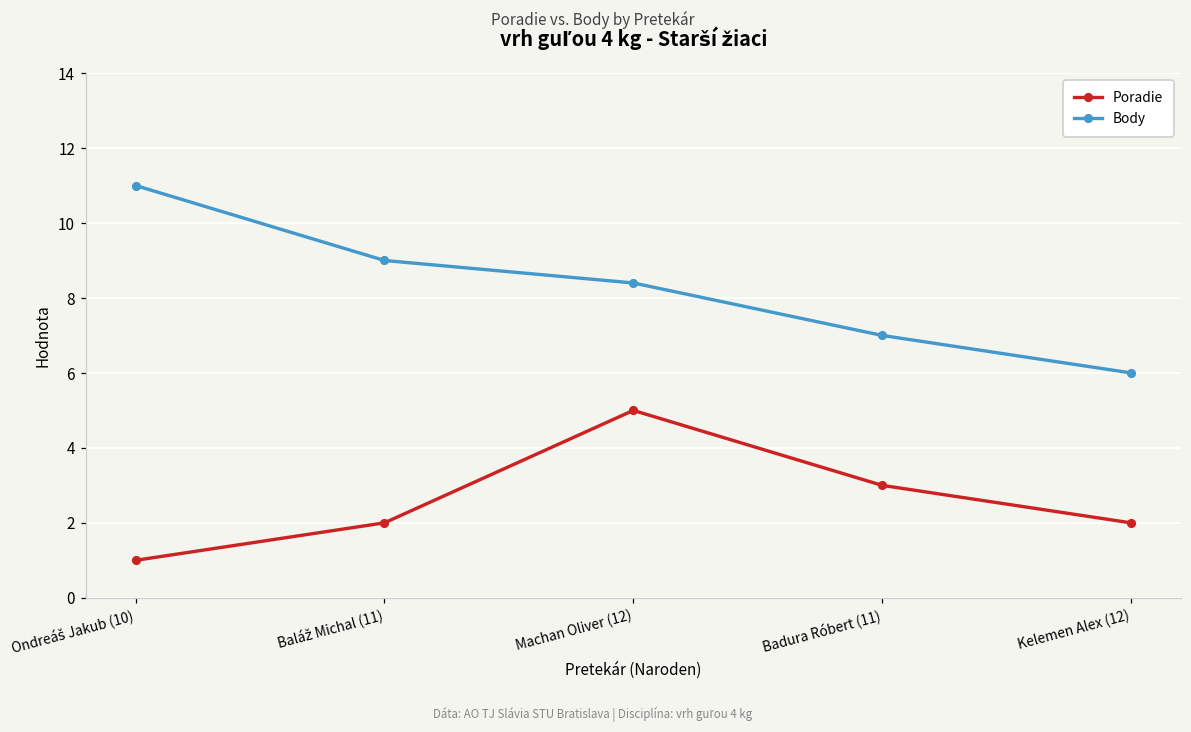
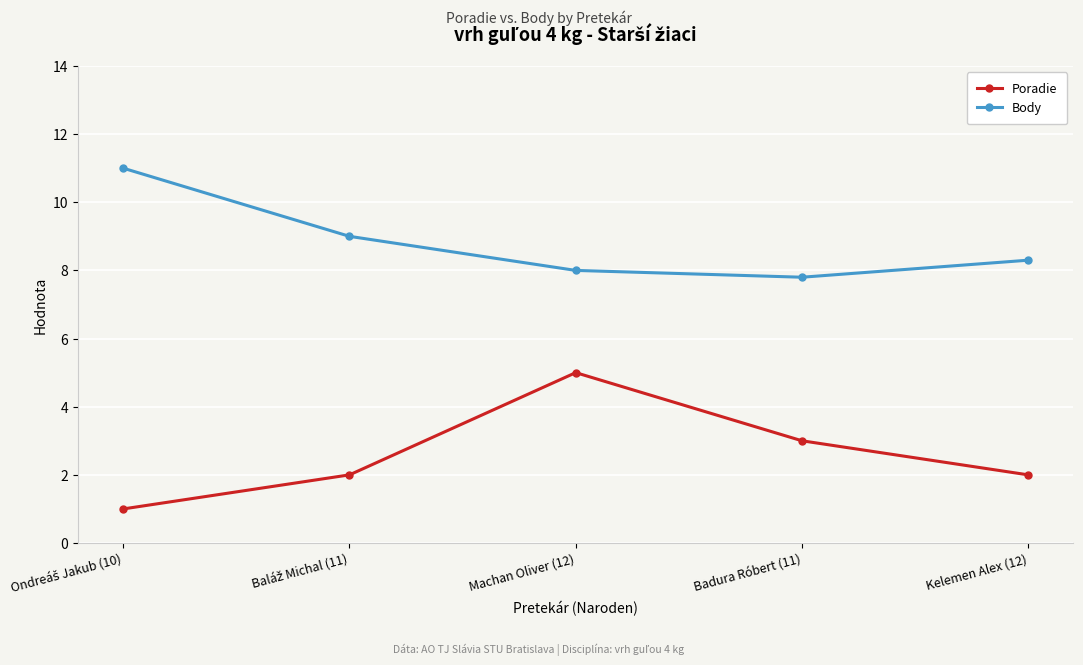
Body, Machan Oliver (12): 8.4 -> 8.0
Body, Badura Róbert (11): 7.0 -> 7.8
Body, Kelemen Alex (12): 6.0 -> 8.3
